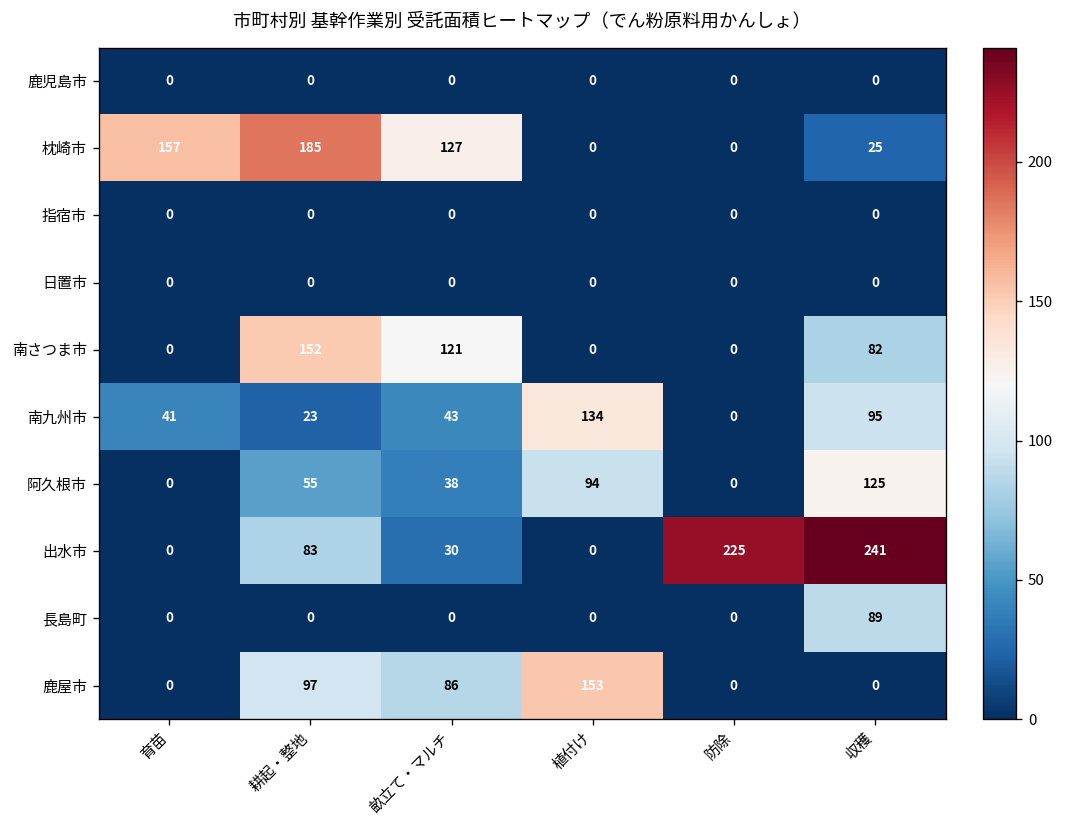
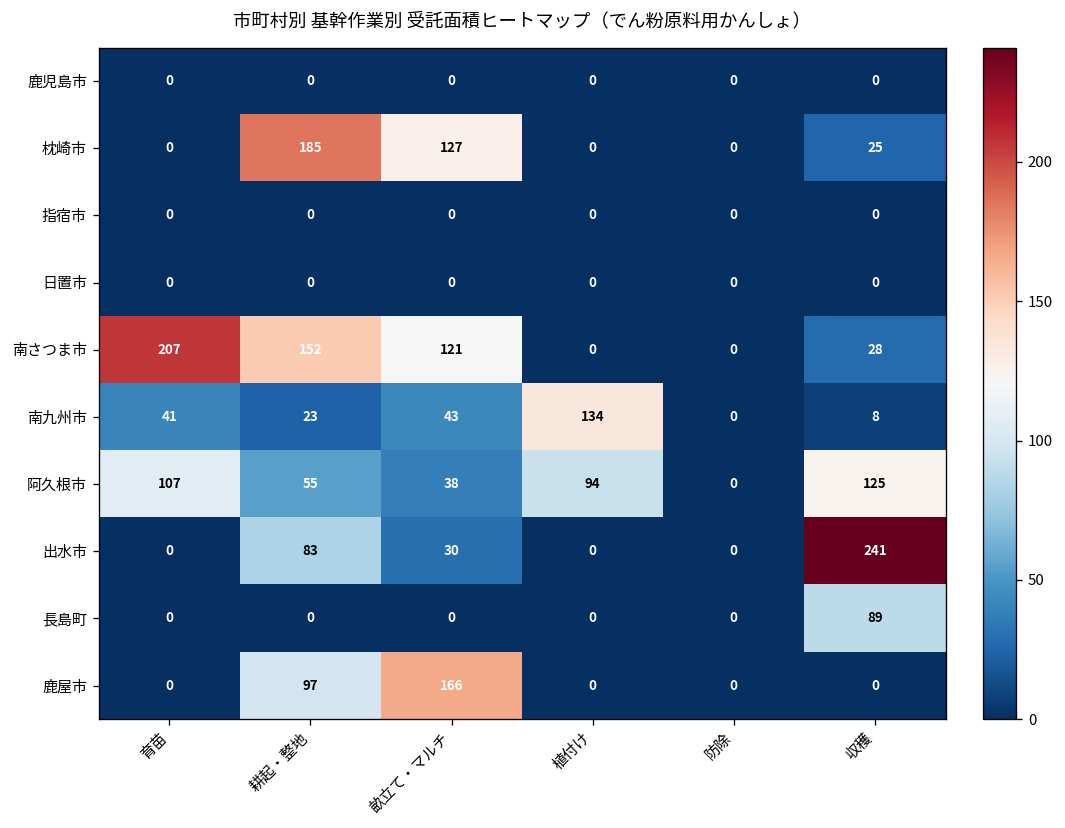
枕崎市, 育苗: 157 -> 0
南さつま市, 育苗: 0 -> 207
南さつま市, 収穫: 82 -> 28
南九州市, 収穫: 95 -> 8
阿久根市, 育苗: 0 -> 107
出水市, 防除: 225 -> 0
鹿屋市, 畝立て・マルチ: 86 -> 166
鹿屋市, 植付け: 153 -> 0
